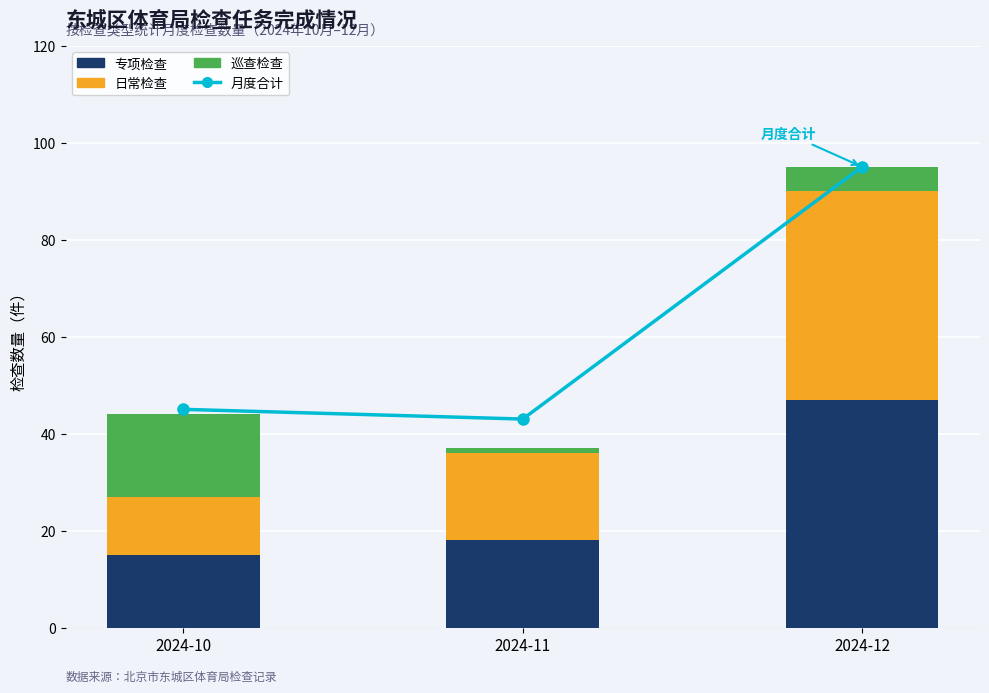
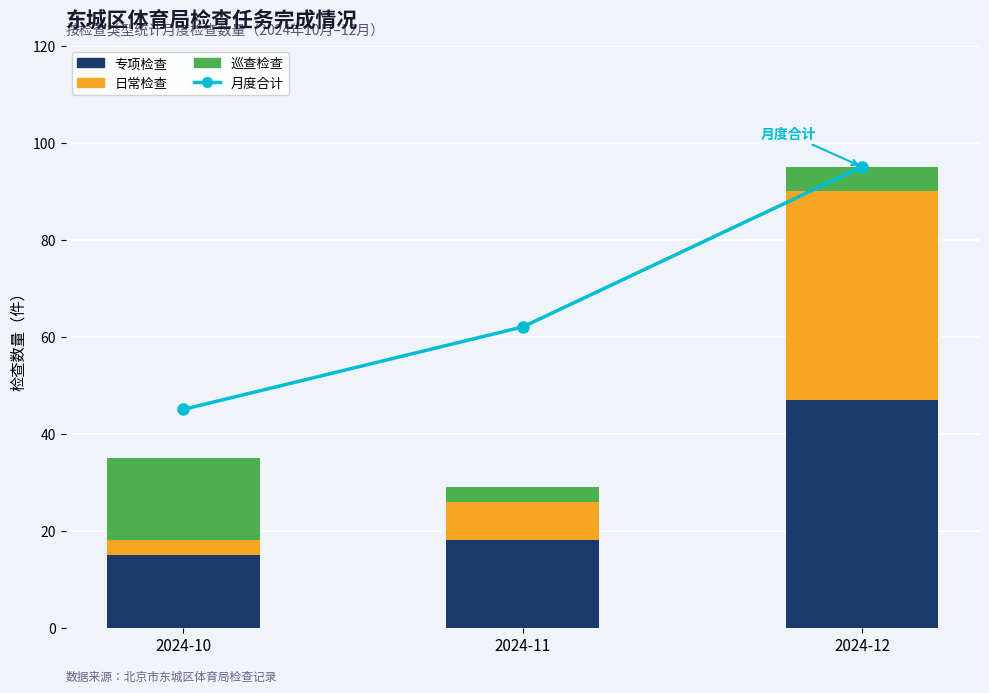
日常检查, 2024-10: 12 -> 3
月度合计, 2024-11: 43 -> 62
日常检查, 2024-11: 18 -> 8
巡查检查, 2024-11: 1 -> 3
